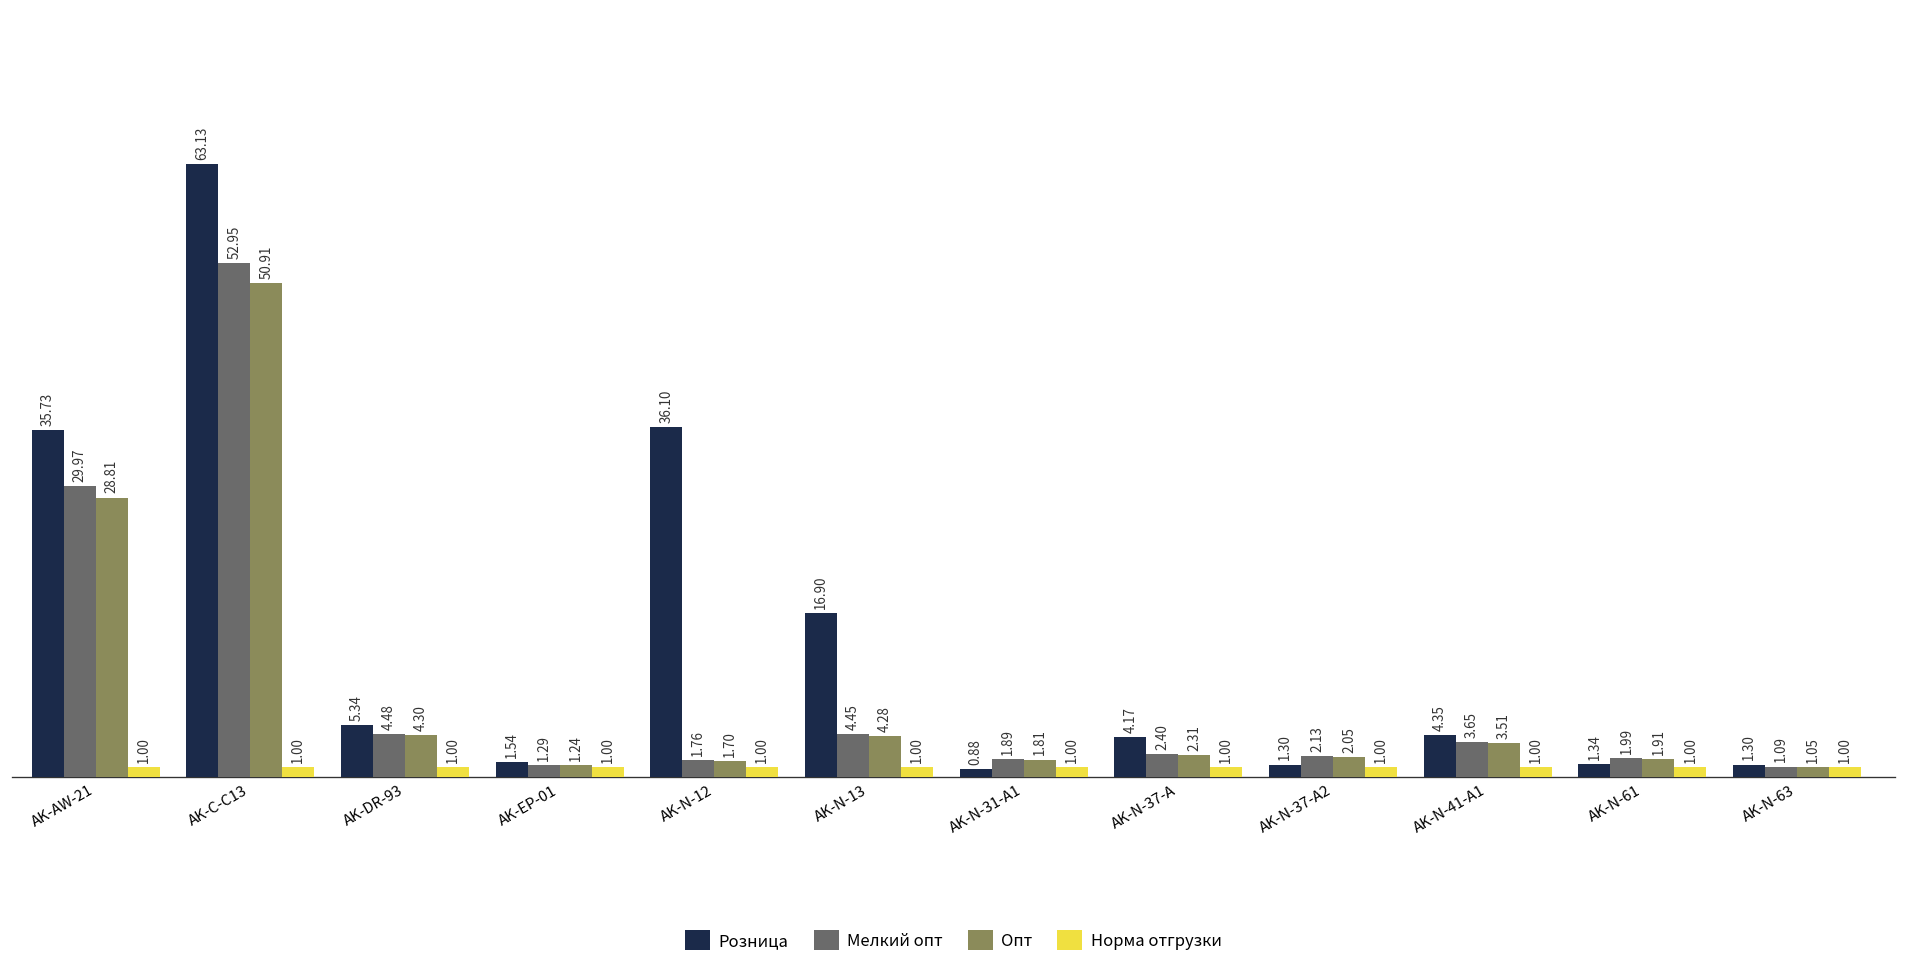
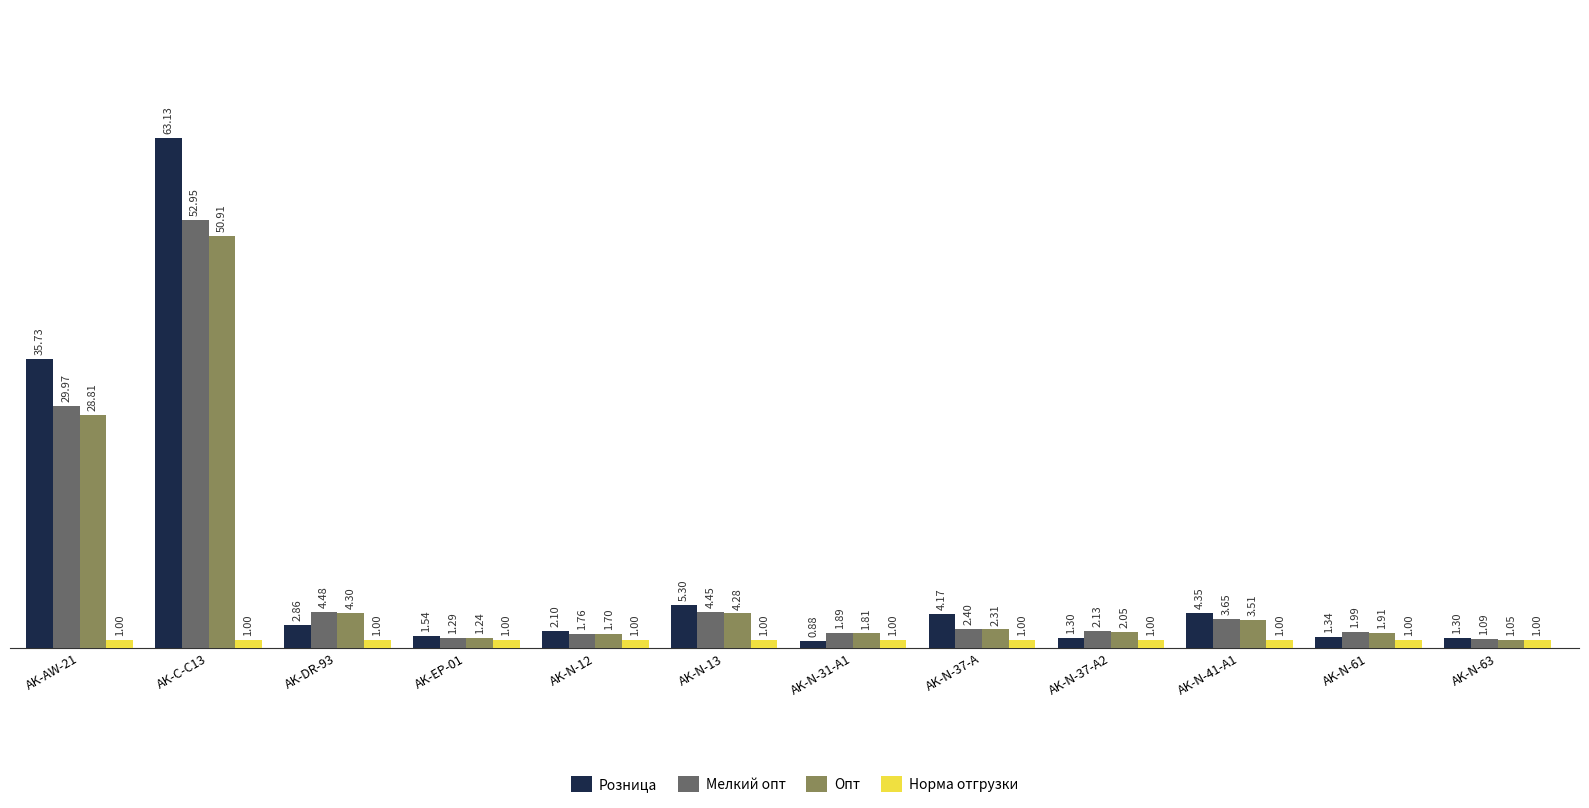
Розница, AK-DR-93: 5.34 -> 2.86
Розница, AK-N-12: 36.10 -> 2.10
Розница, AK-N-13: 16.90 -> 5.30
